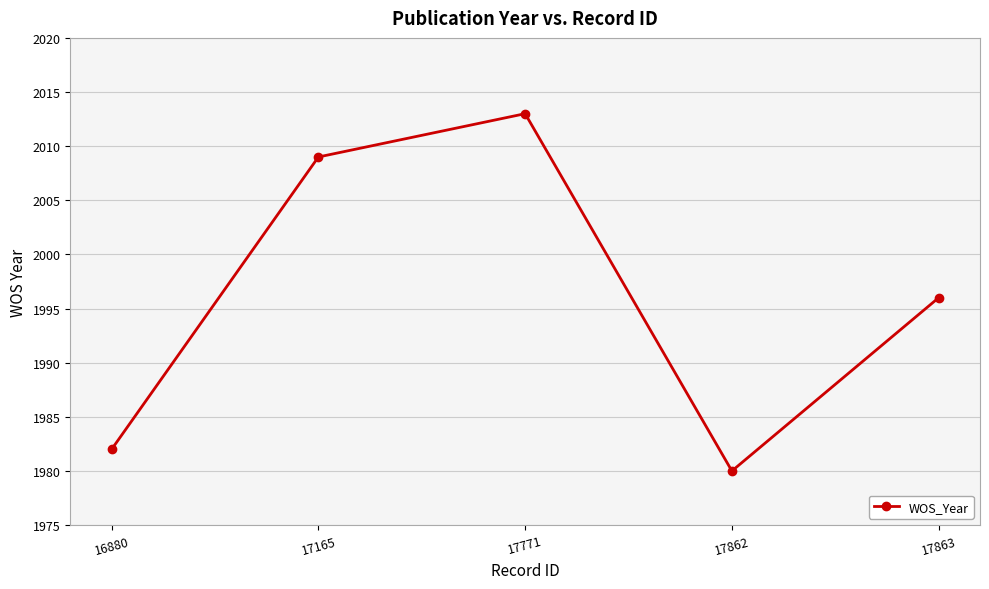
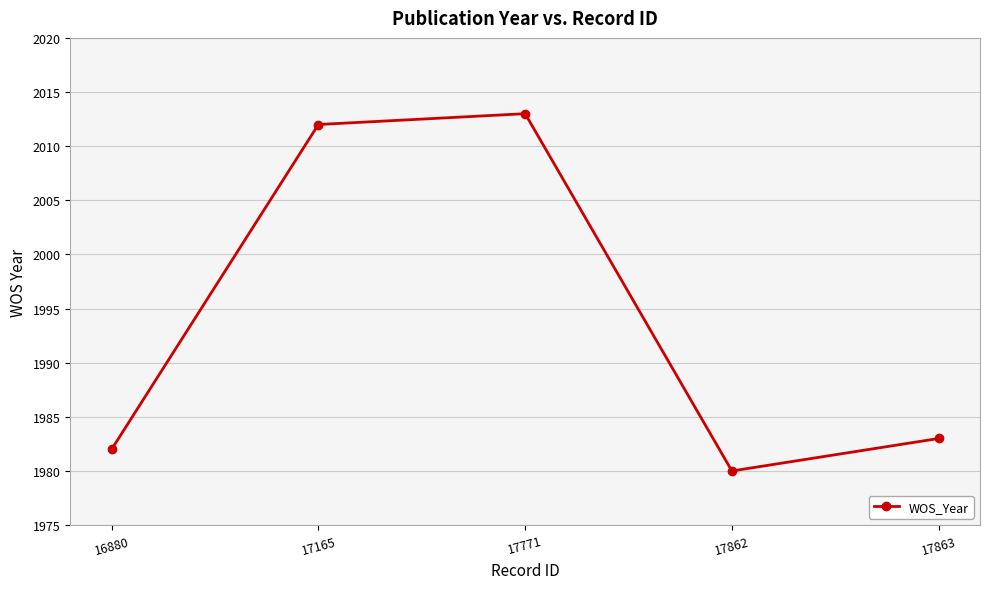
17165: 2009 -> 2012
17863: 1996 -> 1983
